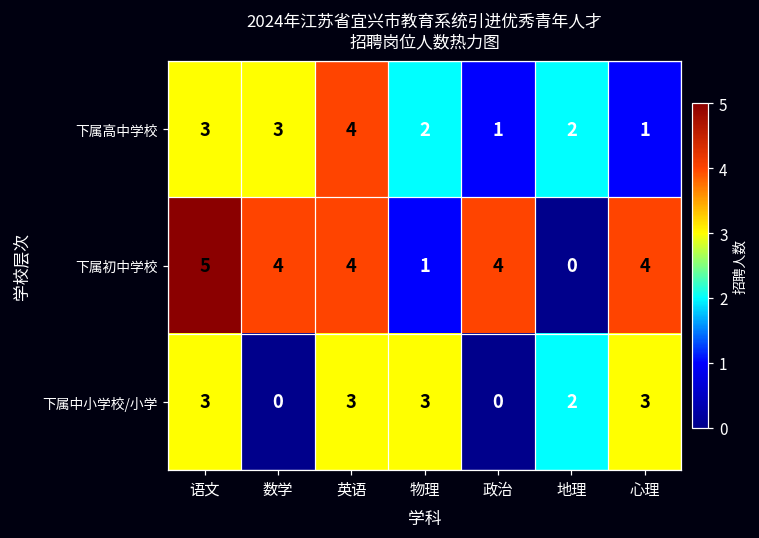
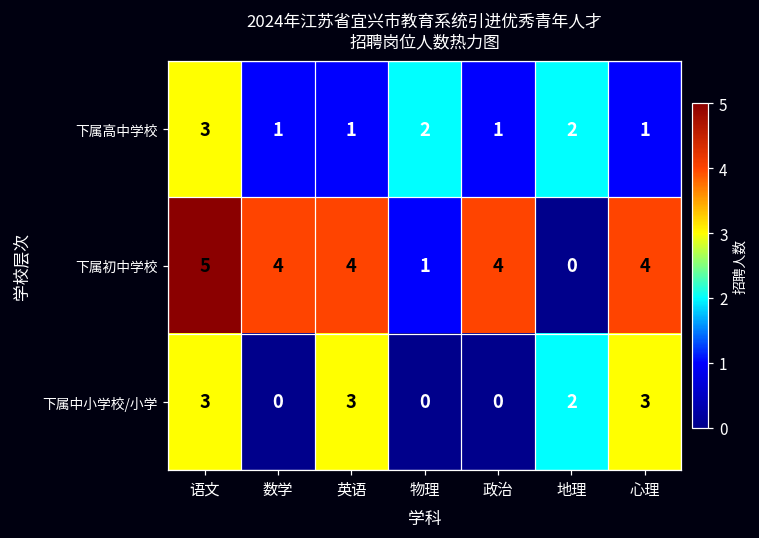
下属高中学校, 数学: 3 -> 1
下属高中学校, 英语: 4 -> 1
下属中小学校/小学, 物理: 3 -> 0
